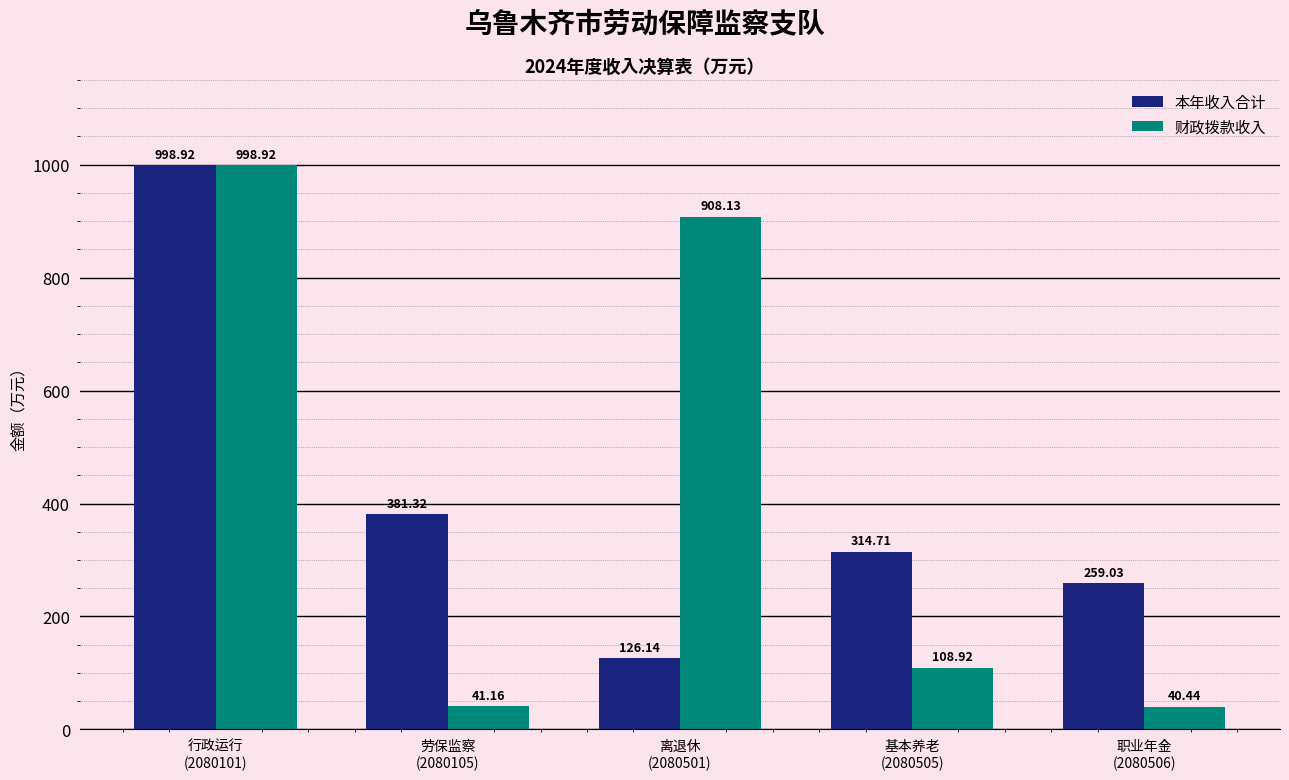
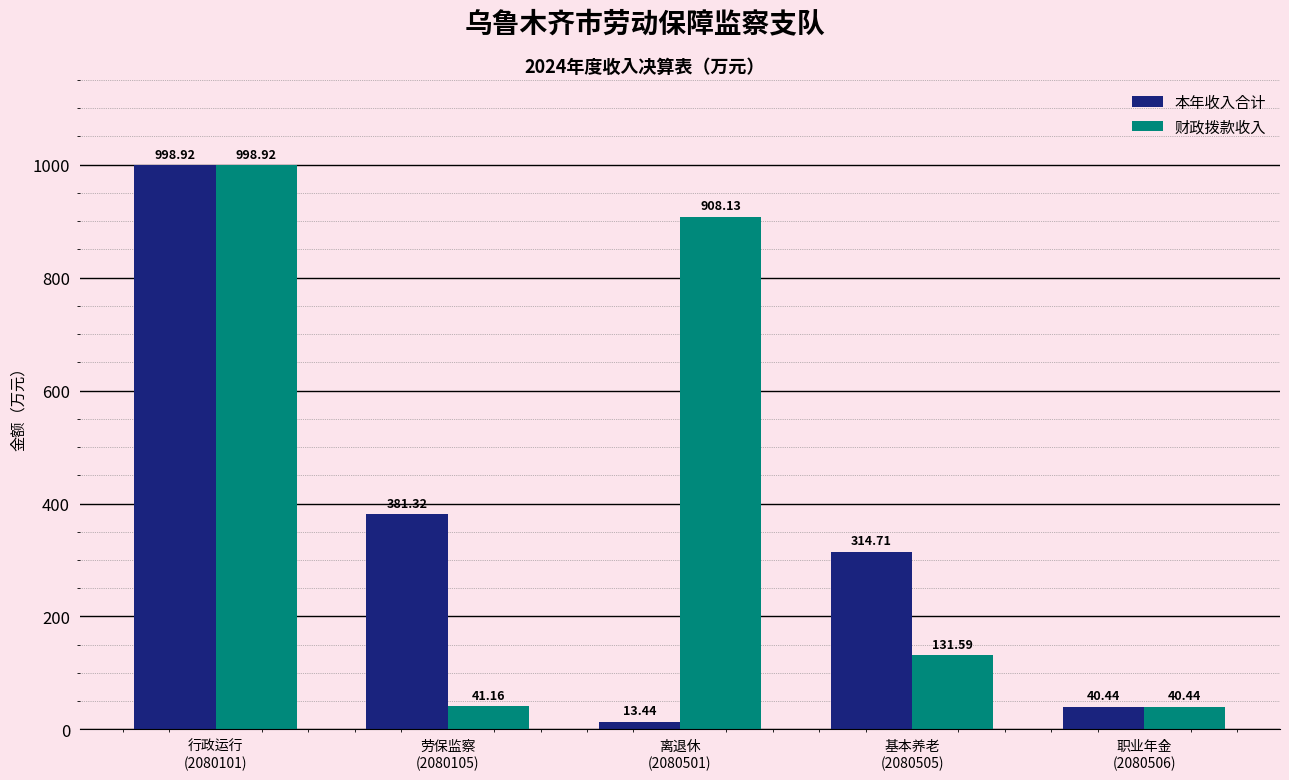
本年收入合计, 离退休 (2080501): 126.14 -> 13.44
财政拨款收入, 基本养老 (2080505): 108.92 -> 131.59
本年收入合计, 职业年金 (2080506): 259.03 -> 40.44
